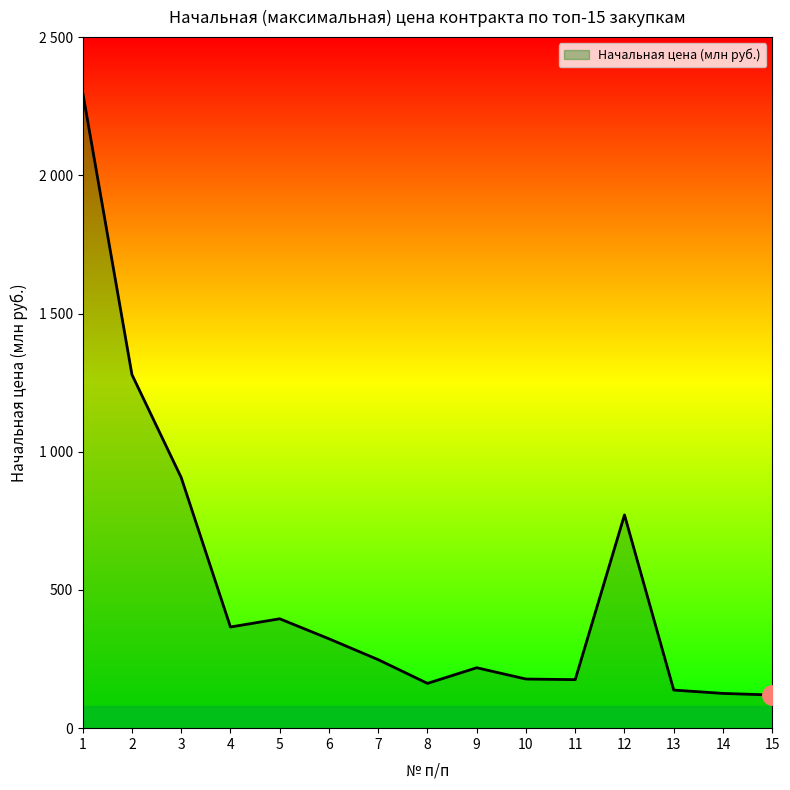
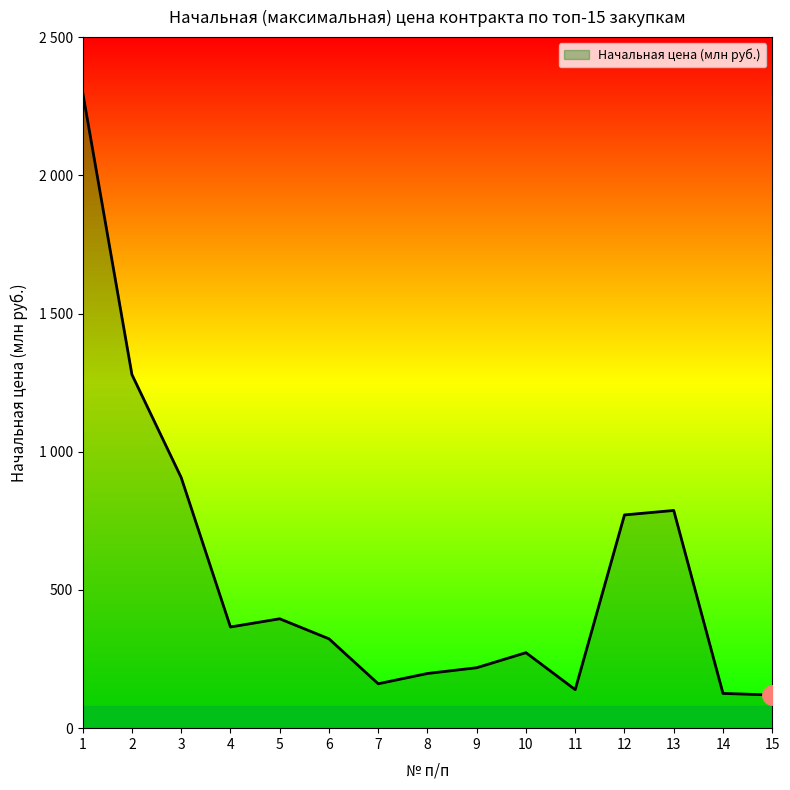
Начальная цена (млн руб.), 7: 250 -> 160
Начальная цена (млн руб.), 8: 160 -> 200
Начальная цена (млн руб.), 10: 180 -> 270
Начальная цена (млн руб.), 11: 180 -> 140
Начальная цена (млн руб.), 13: 140 -> 790
